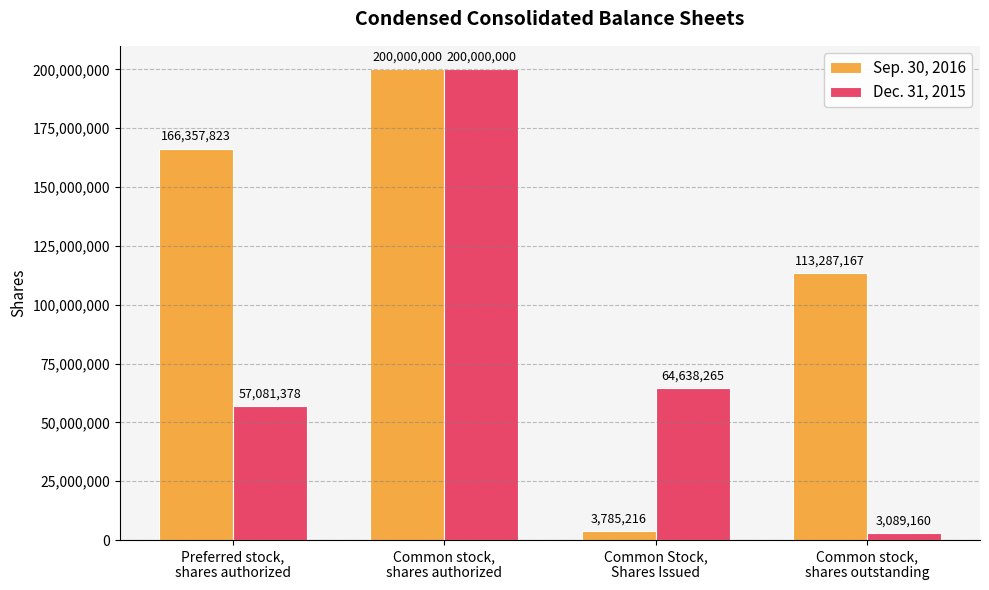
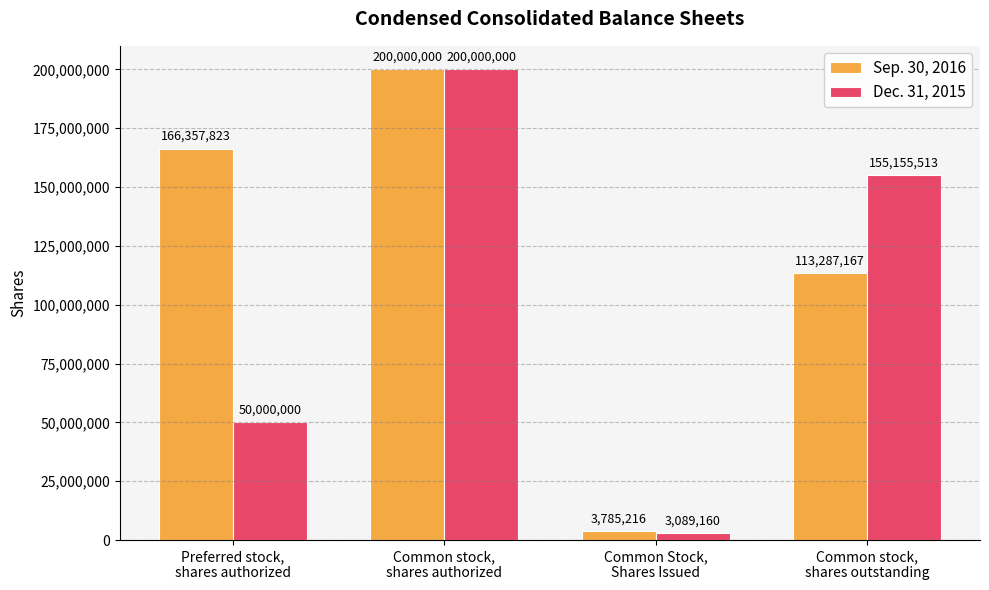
Dec. 31, 2015, Preferred stock, shares authorized: 57,081,378 -> 50,000,000
Dec. 31, 2015, Common Stock, Shares Issued: 64,638,265 -> 3,089,160
Dec. 31, 2015, Common stock, shares outstanding: 3,089,160 -> 155,155,513
